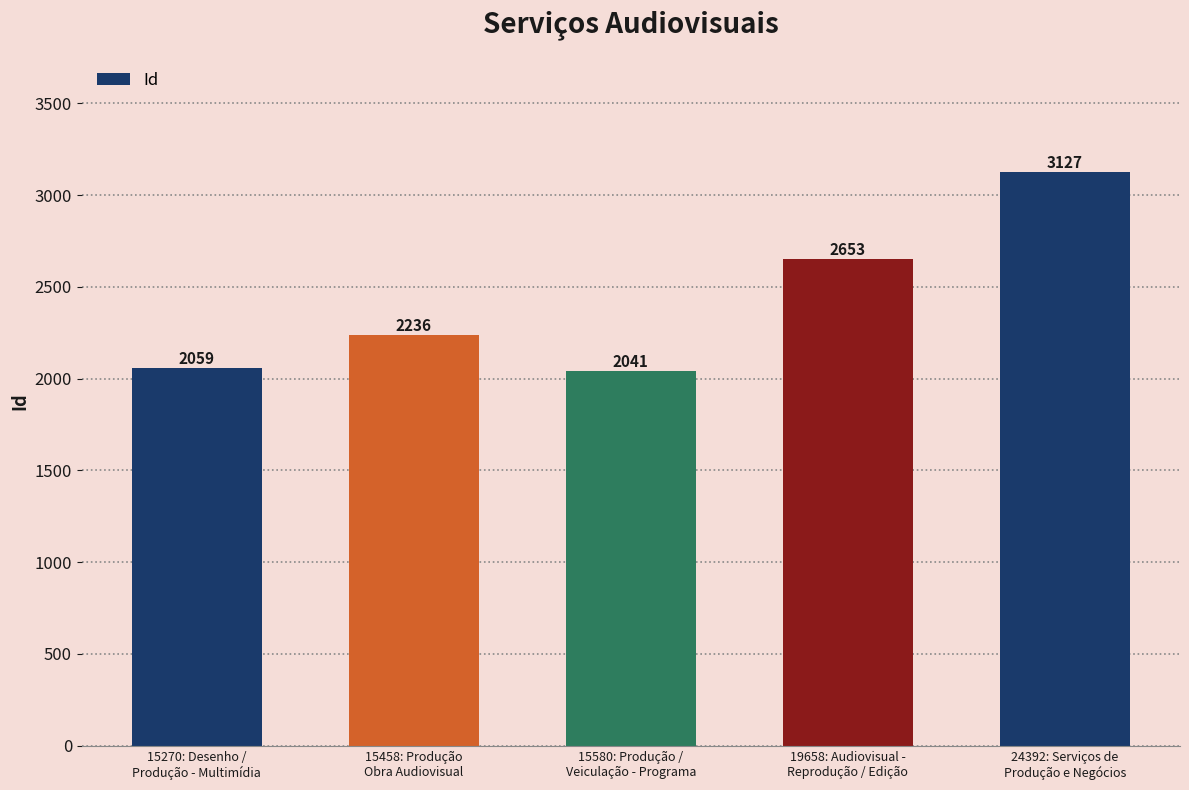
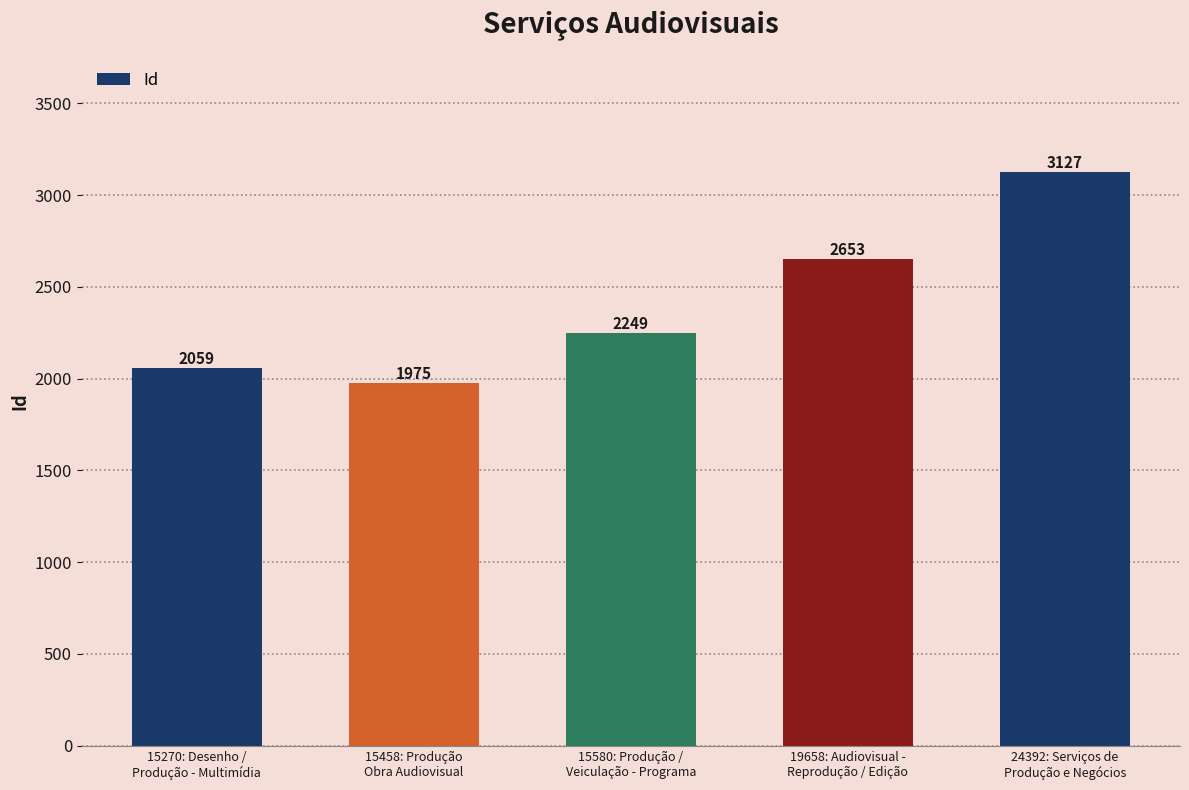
15458: Produção Obra Audiovisual: 2236 -> 1975
15580: Produção / Veiculação - Programa: 2041 -> 2249
